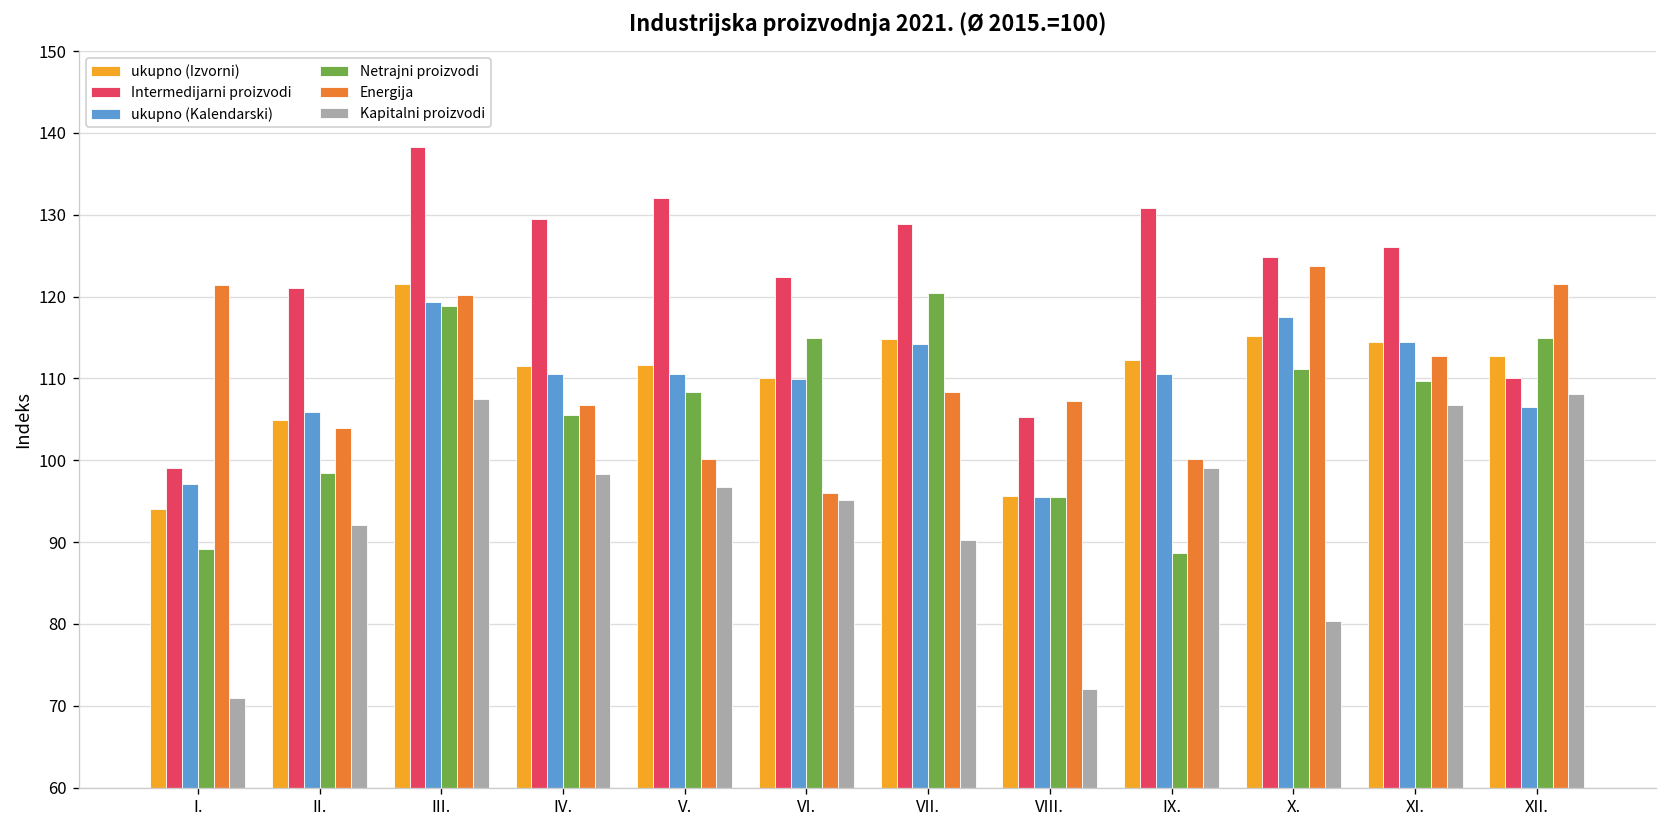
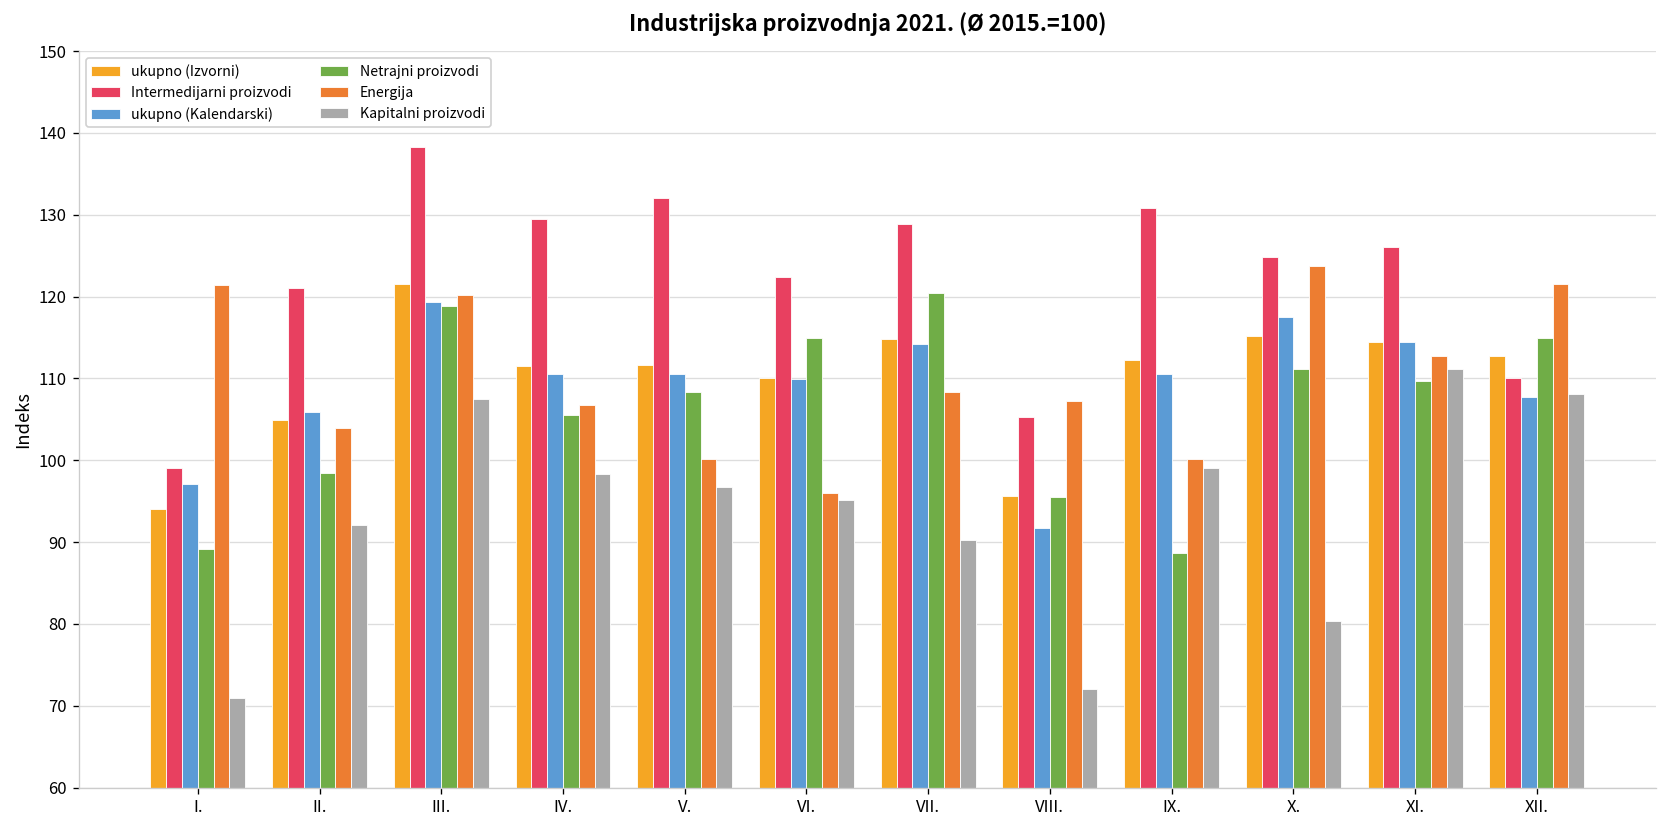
ukupno (Kalendarski), VIII.: 96 -> 92
Kapitalni proizvodi, XI.: 107 -> 111
ukupno (Kalendarski), XII.: 107 -> 108
